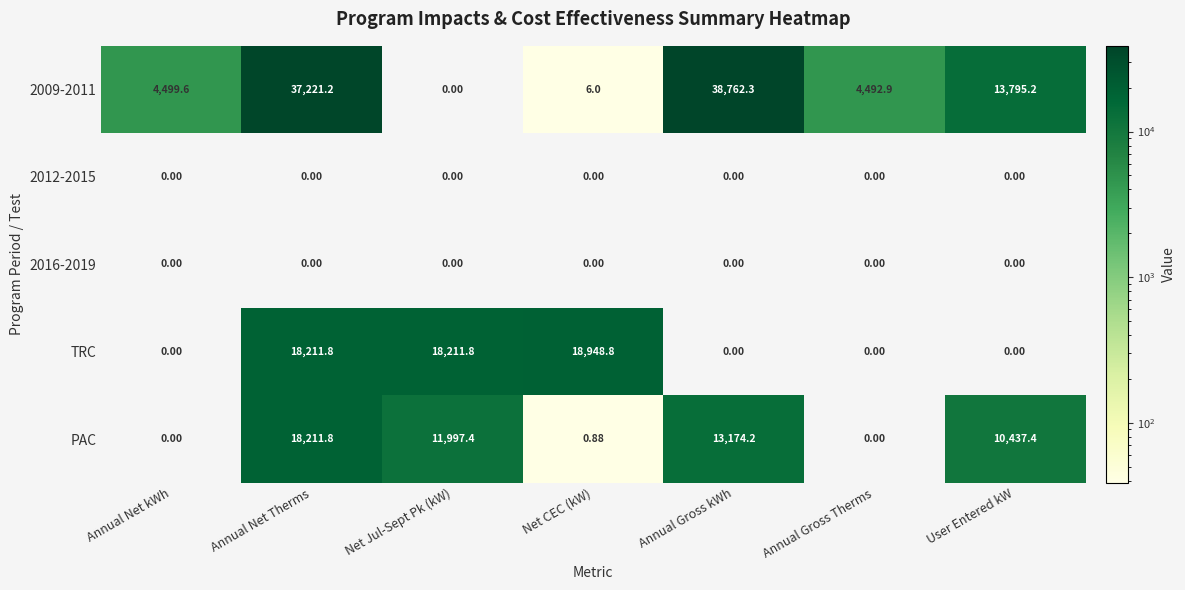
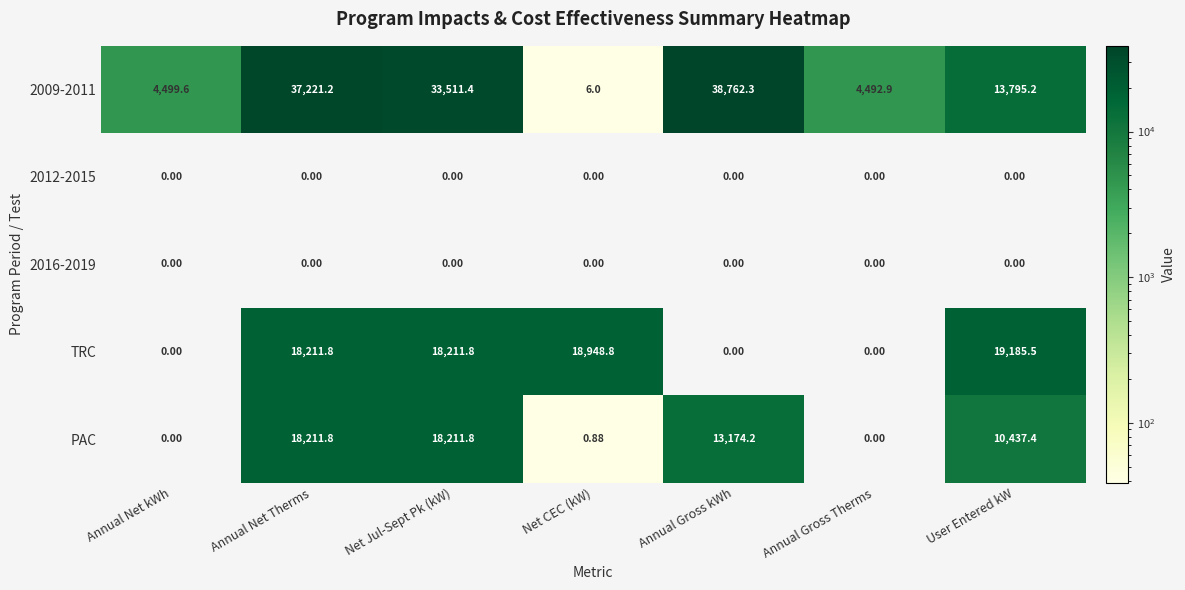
2009-2011, Net Jul-Sept Pk (kW): 0.00 -> 33,511.4
TRC, User Entered kW: 0.00 -> 19,185.5
PAC, Net Jul-Sept Pk (kW): 11,997.4 -> 18,211.8
